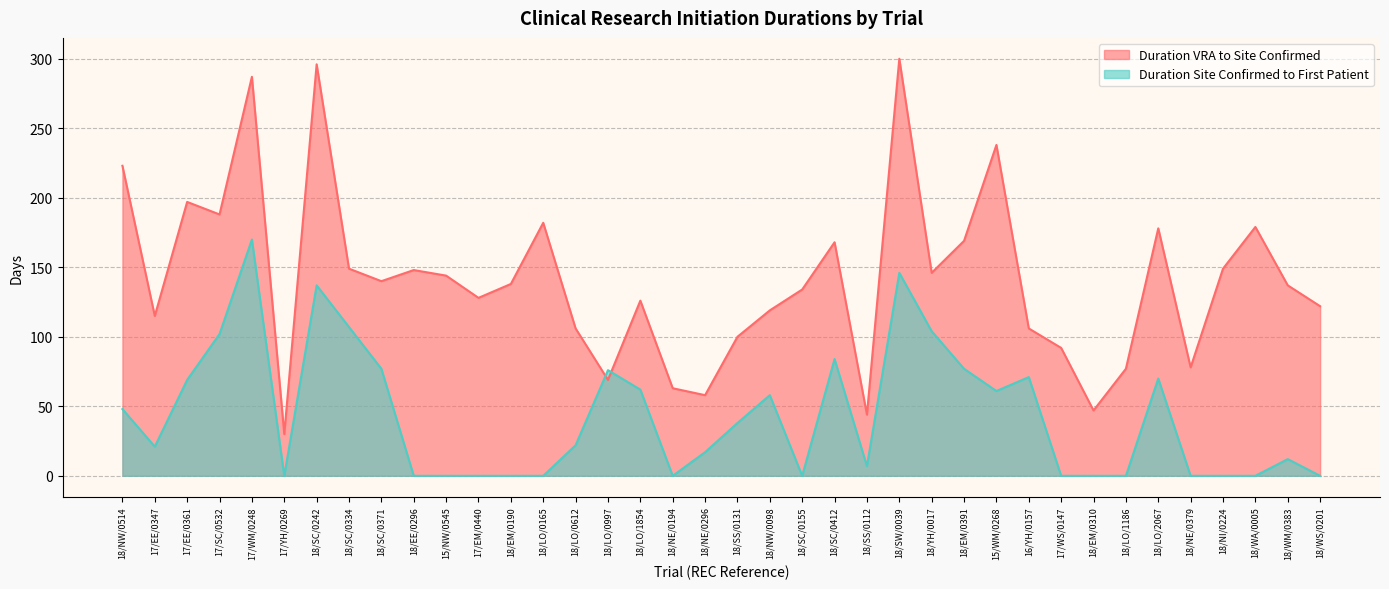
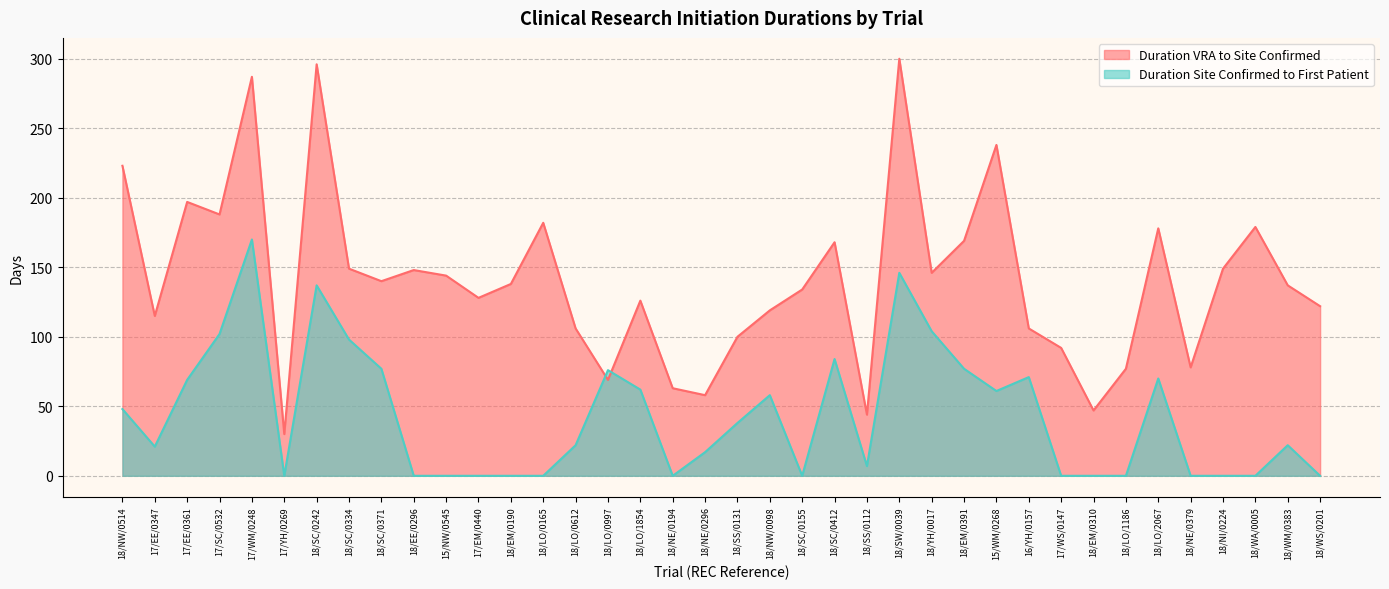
Duration Site Confirmed to First Patient, 18/SC/0334: 107 -> 98
Duration Site Confirmed to First Patient, 18/WM/0383: 12 -> 22
